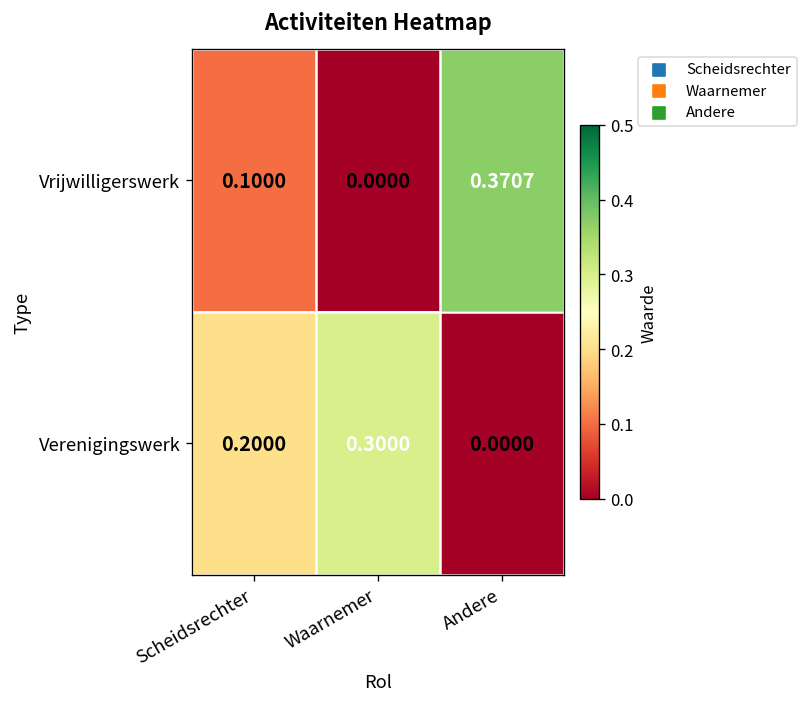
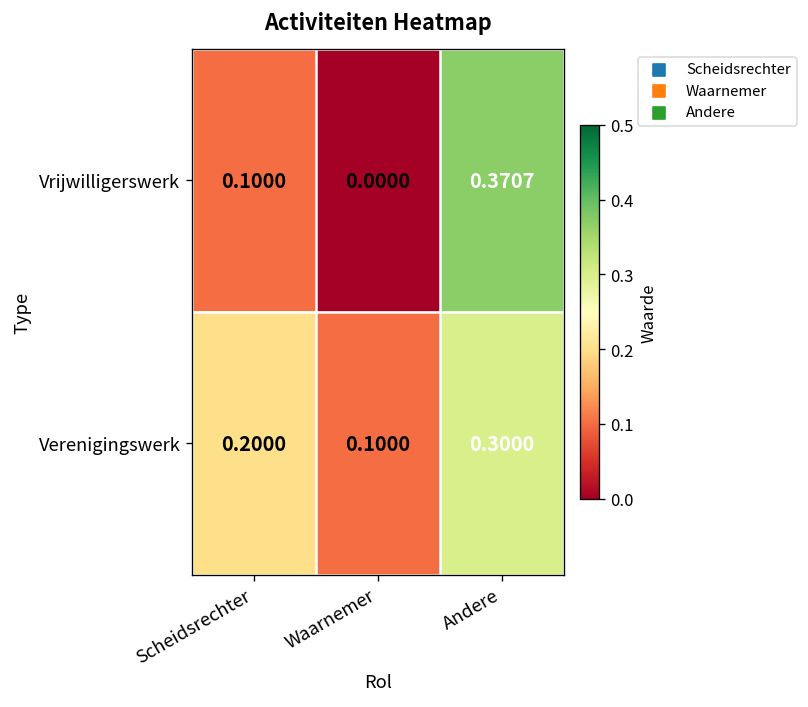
Verenigingswerk, Waarnemer: 0.3000 -> 0.1000
Verenigingswerk, Andere: 0.0000 -> 0.3000
